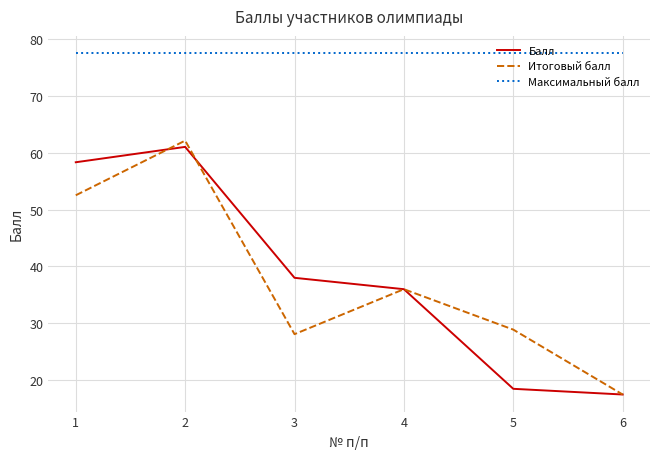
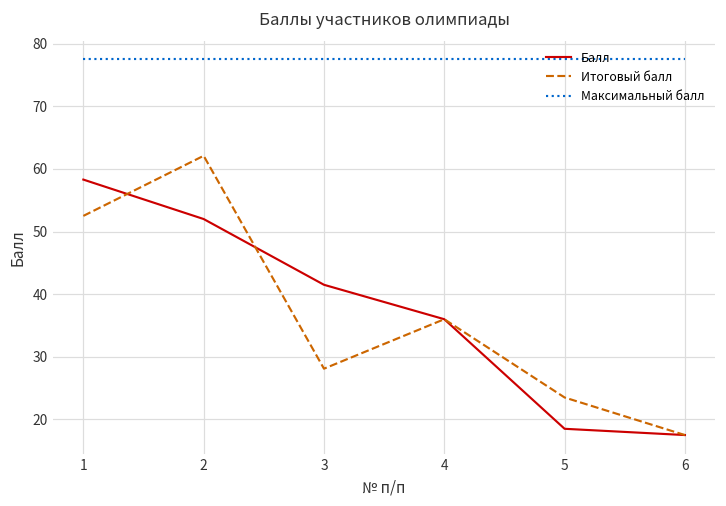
Балл, 2: 61 -> 52
Балл, 3: 38 -> 42
Итоговый балл, 5: 29 -> 24
